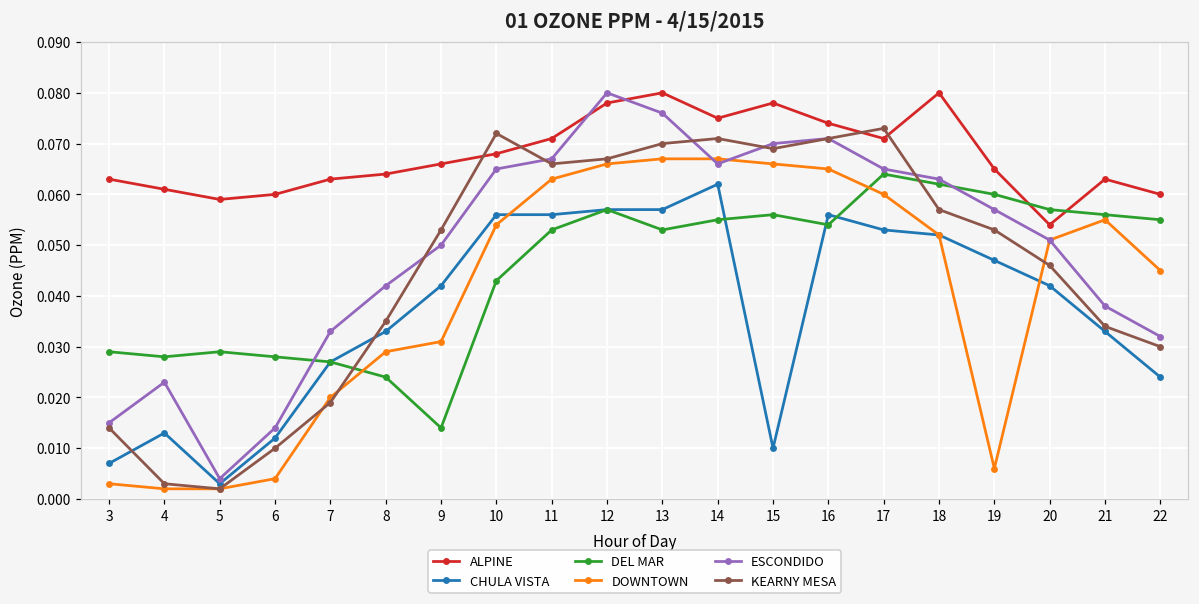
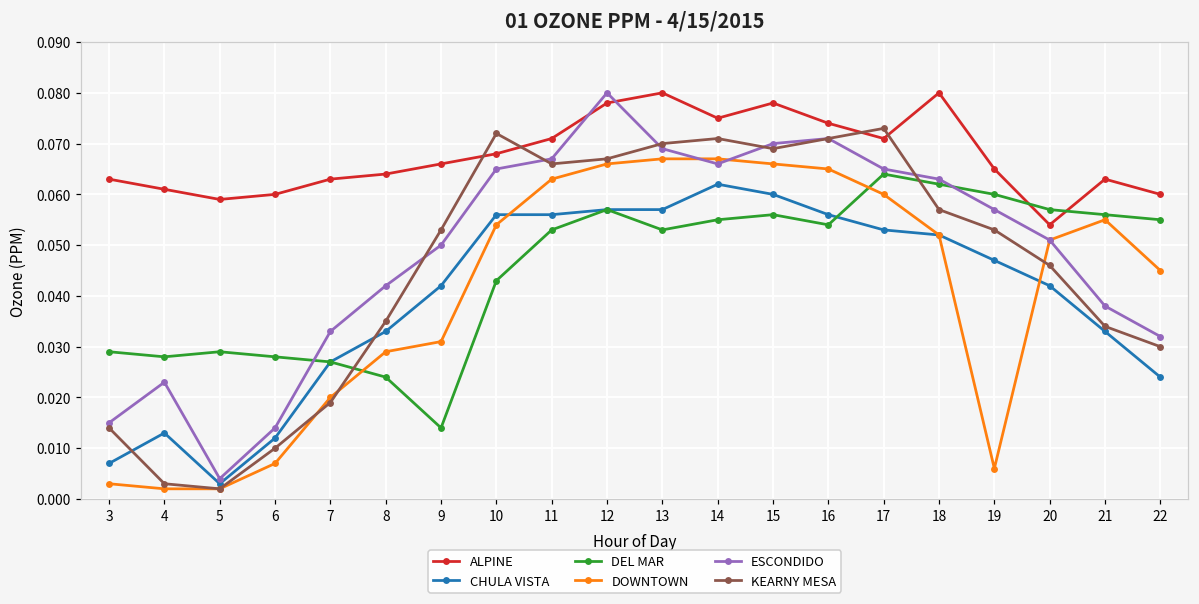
DOWNTOWN, 6: 0.004 -> 0.007
ESCONDIDO, 13: 0.076 -> 0.069
CHULA VISTA, 15: 0.01 -> 0.06
